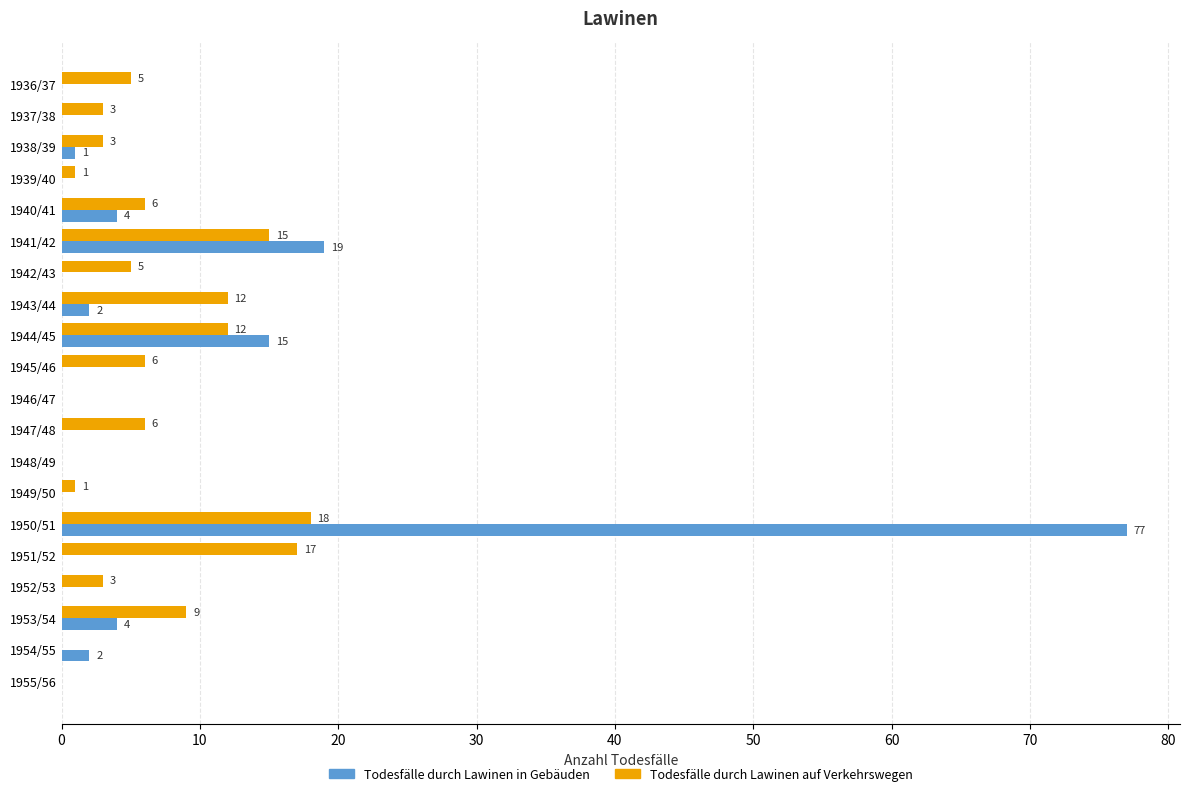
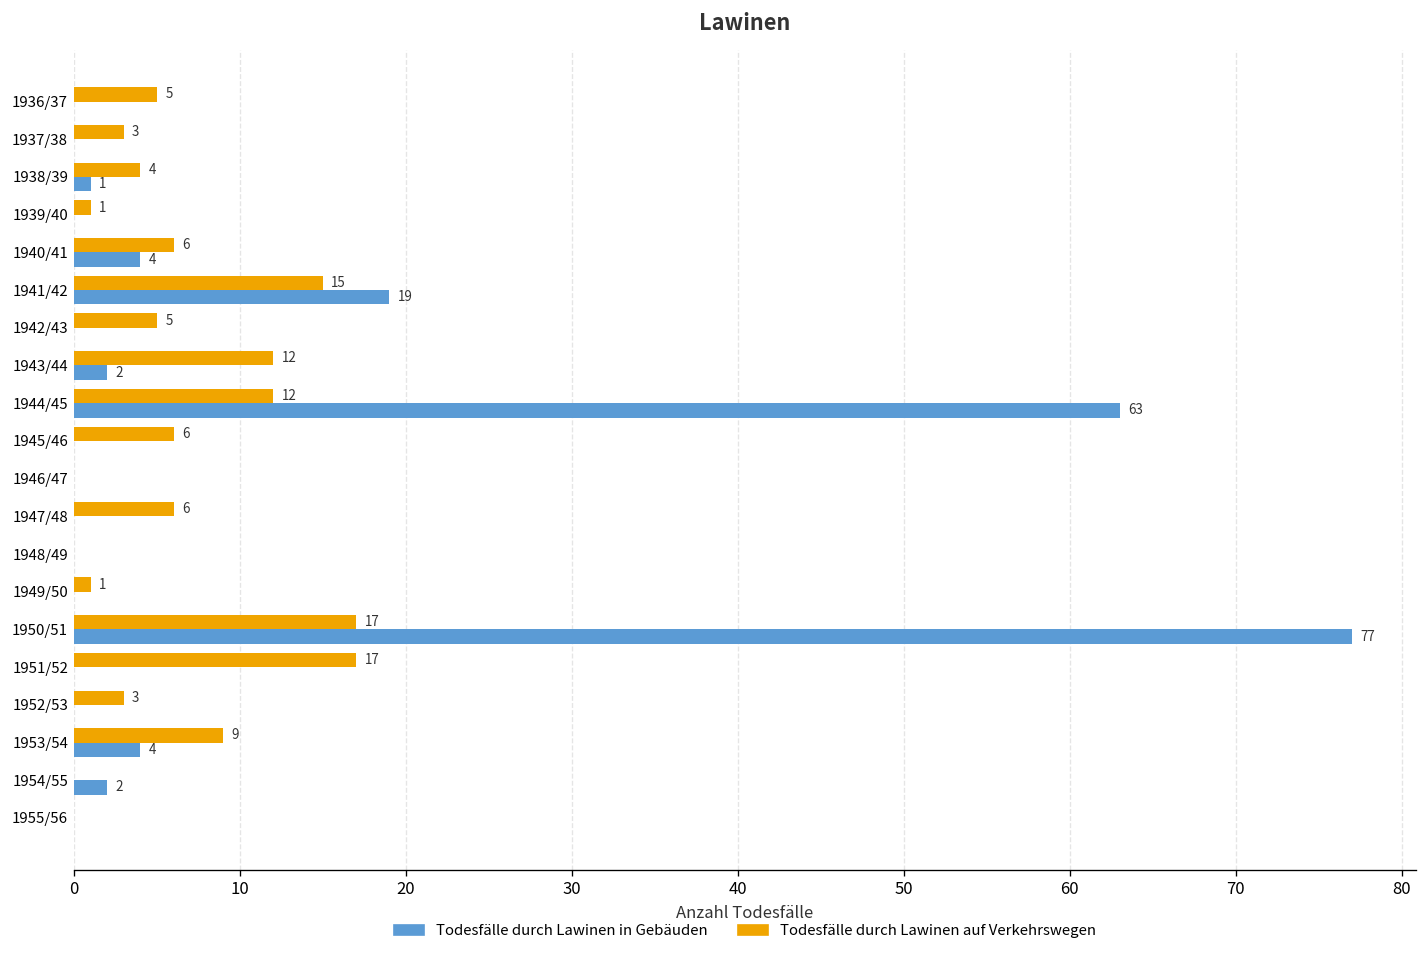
Todesfälle durch Lawinen auf Verkehrswegen, 1938/39: 3 -> 4
Todesfälle durch Lawinen in Gebäuden, 1944/45: 15 -> 63
Todesfälle durch Lawinen auf Verkehrswegen, 1950/51: 18 -> 17
